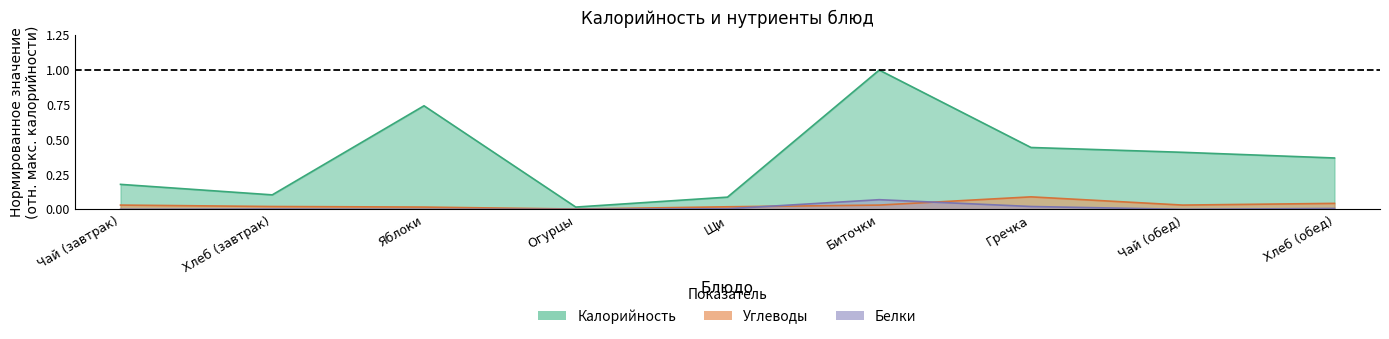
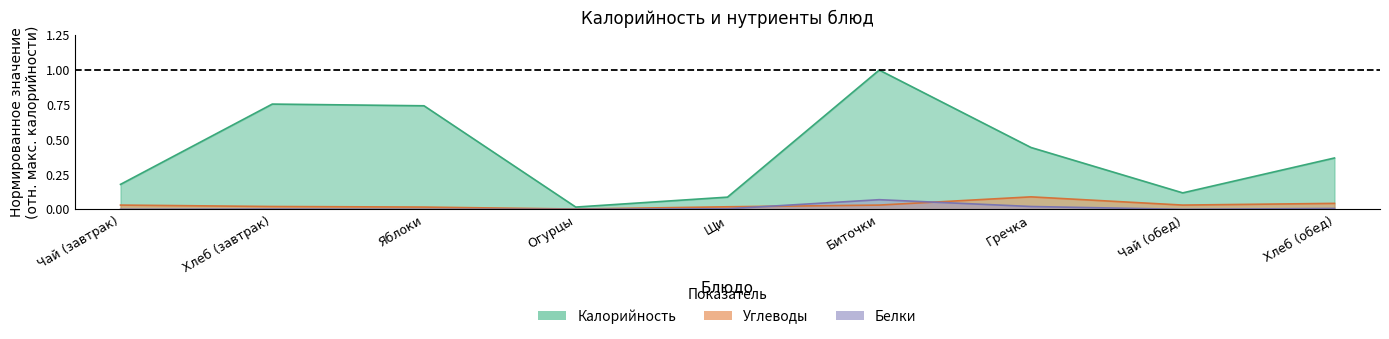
Калорийность, Хлеб (завтрак): 0.10 -> 0.76
Калорийность, Чай (обед): 0.41 -> 0.12
